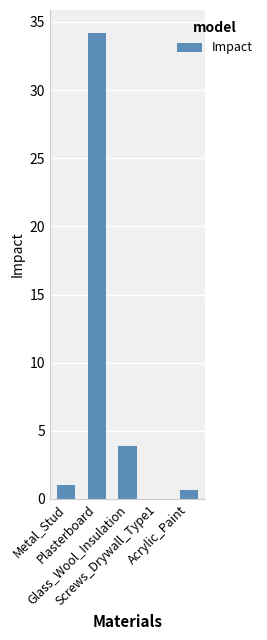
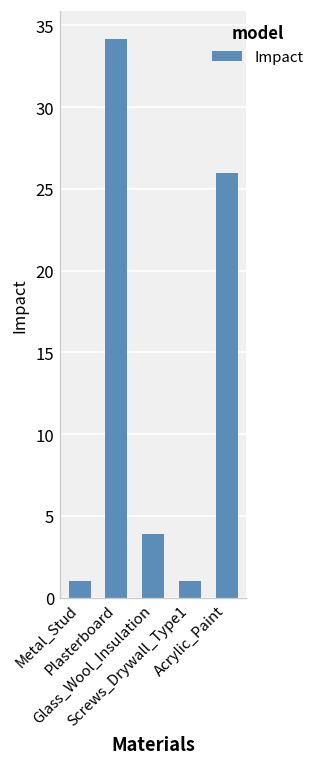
Screws_Drywall_Type1: 0 -> 1
Acrylic_Paint: 0.6 -> 26.0
